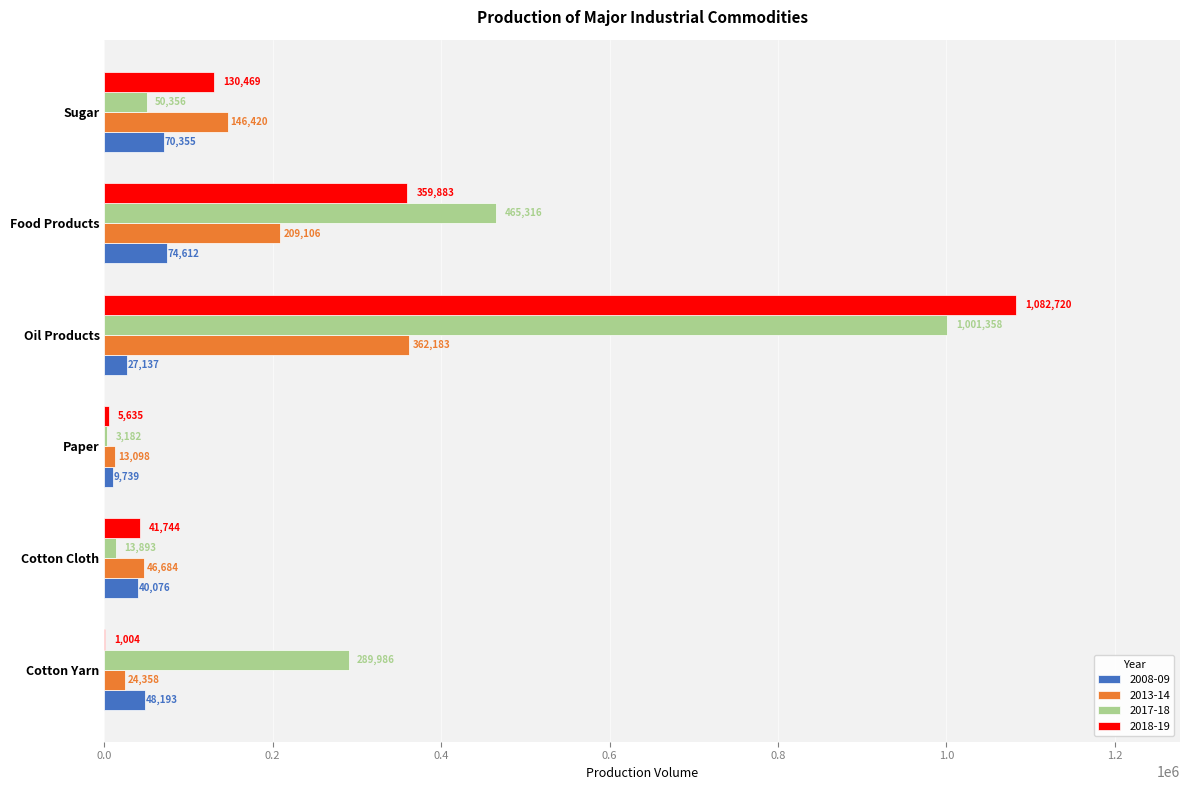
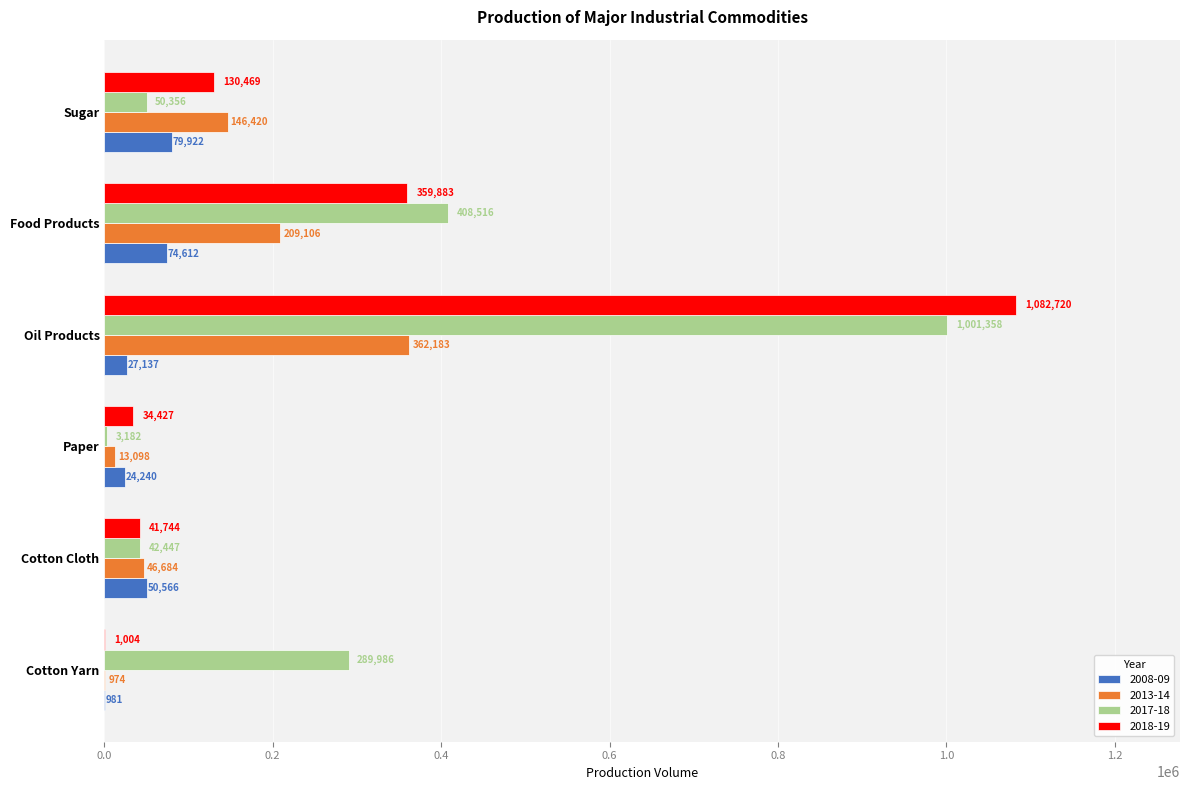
2008-09, Sugar: 70,355 -> 79,922
2017-18, Food Products: 465,316 -> 408,516
2018-19, Paper: 5,635 -> 34,427
2008-09, Paper: 9,739 -> 24,240
2017-18, Cotton Cloth: 13,893 -> 42,447
2008-09, Cotton Cloth: 40,076 -> 50,566
2013-14, Cotton Yarn: 24,358 -> 974
2008-09, Cotton Yarn: 48,193 -> 981
